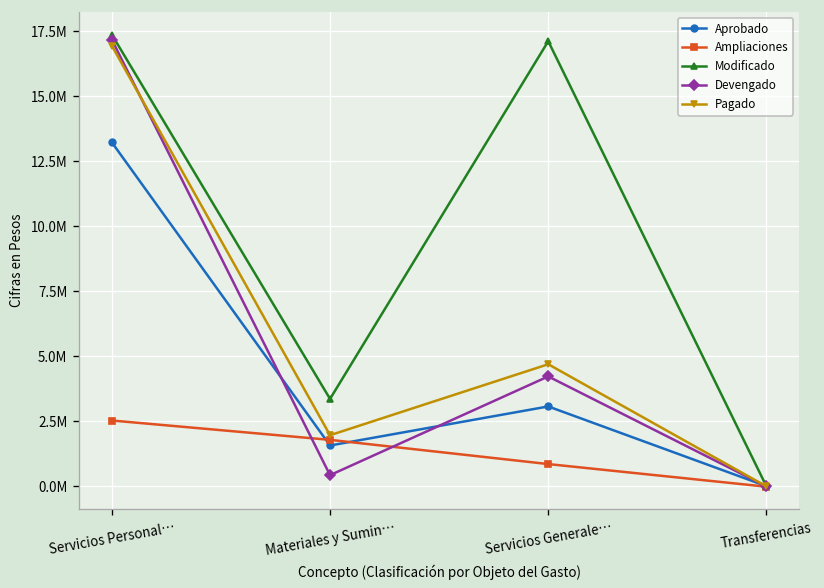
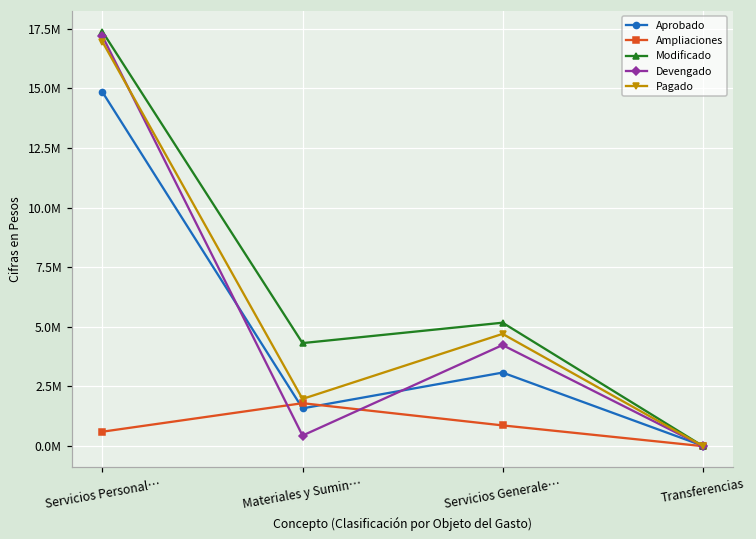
Aprobado, Servicios Personal…: 13200000 -> 14800000
Ampliaciones, Servicios Personal…: 2500000 -> 600000
Modificado, Materiales y Sumin…: 3400000 -> 4300000
Modificado, Servicios Generale…: 17100000 -> 5200000
